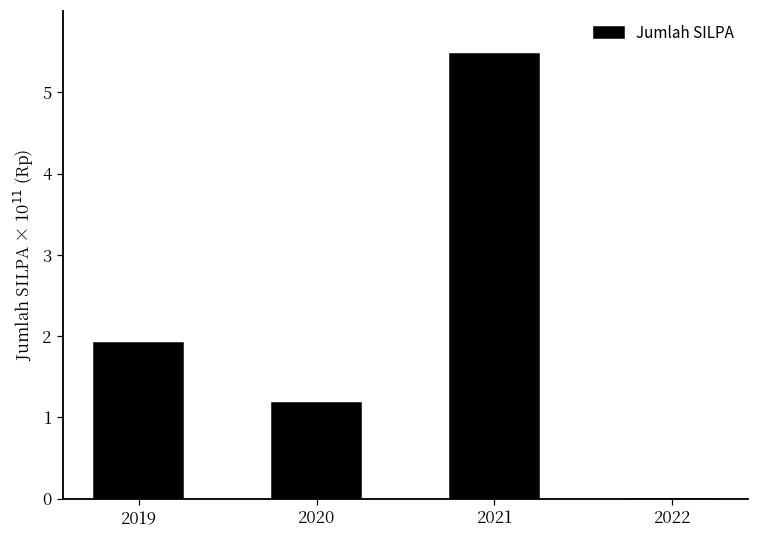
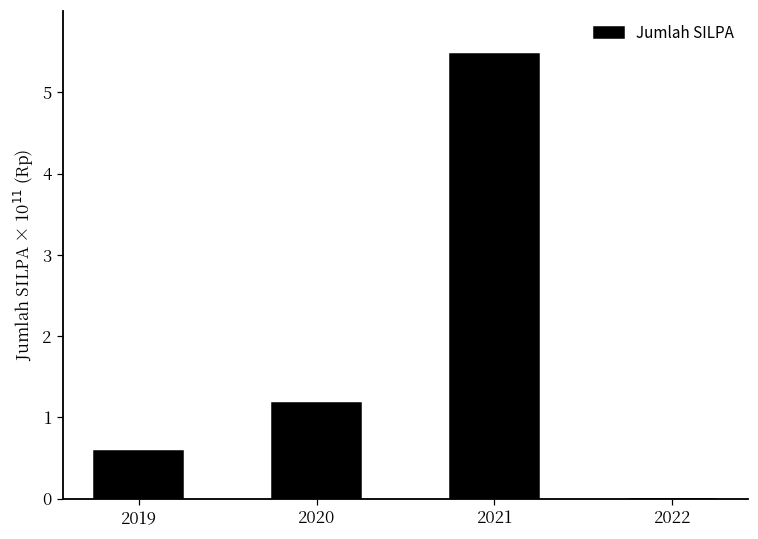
2019: 1.9 -> 0.6
